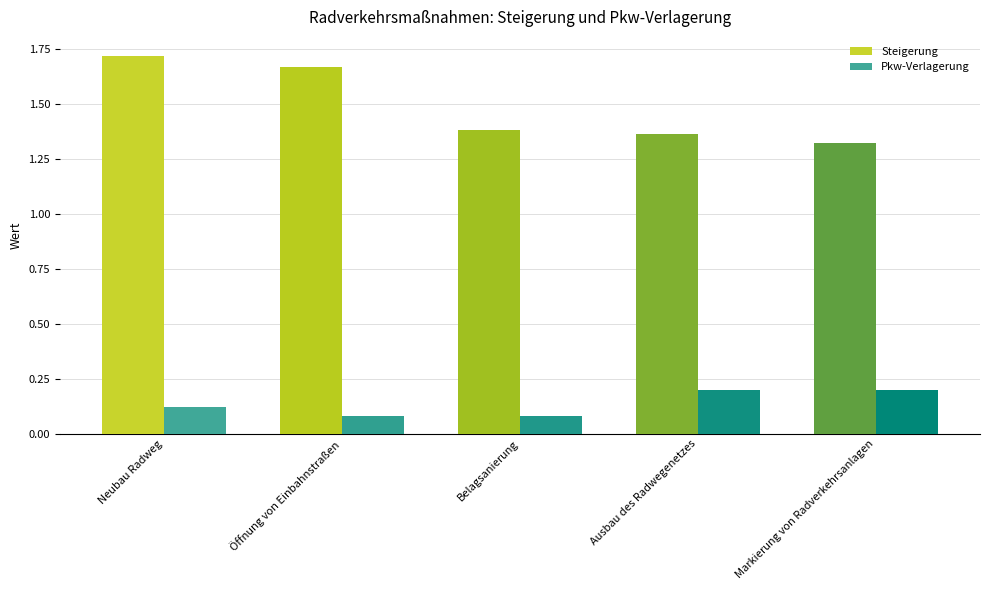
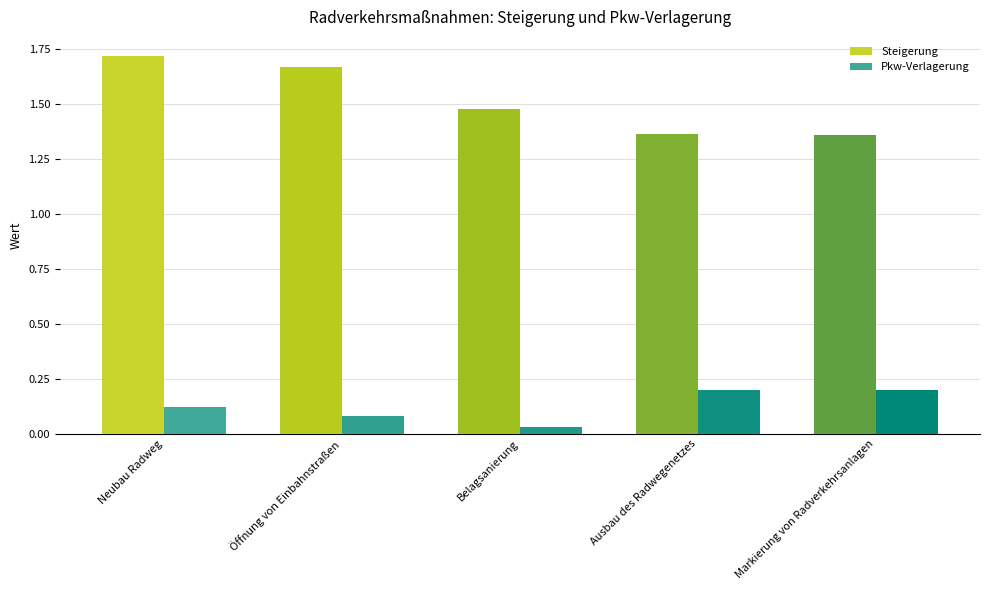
Steigerung, Belagsanierung: 1.38 -> 1.48
Pkw-Verlagerung, Belagsanierung: 0.08 -> 0.03
Steigerung, Markierung von Radverkehrsanlagen: 1.32 -> 1.36
